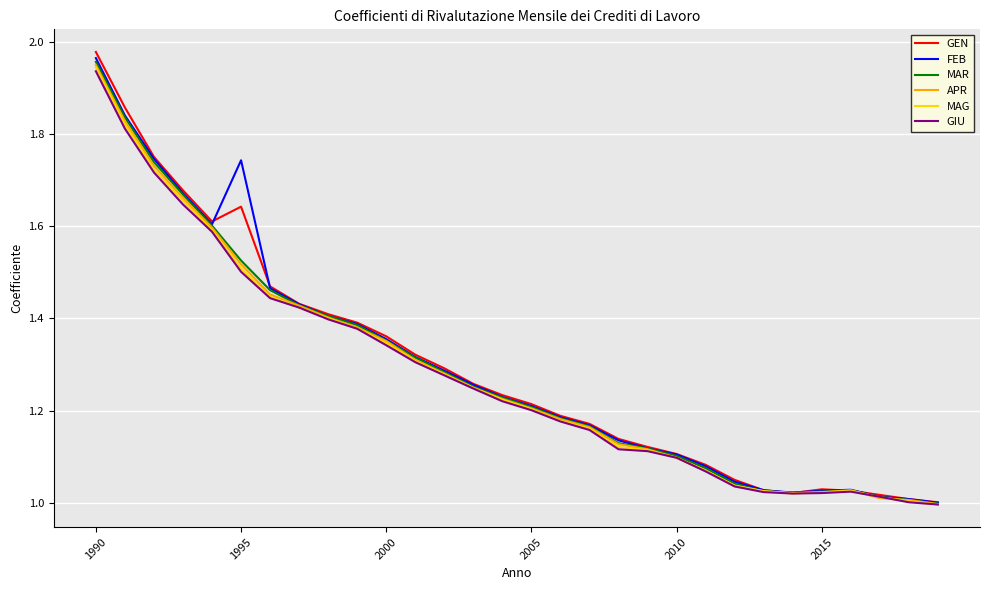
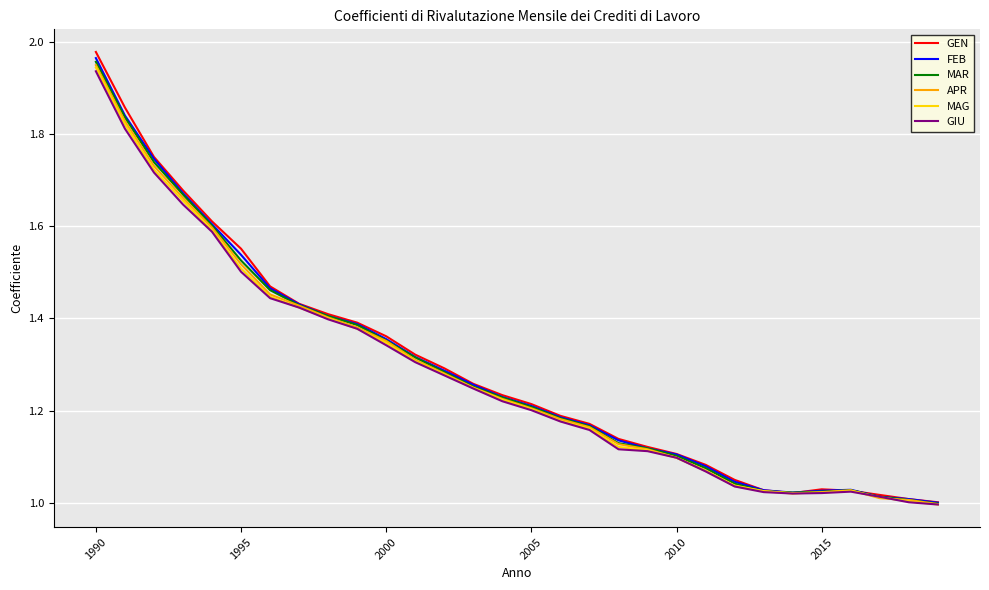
GEN, 1995: 1.64 -> 1.55
FEB, 1995: 1.74 -> 1.54
